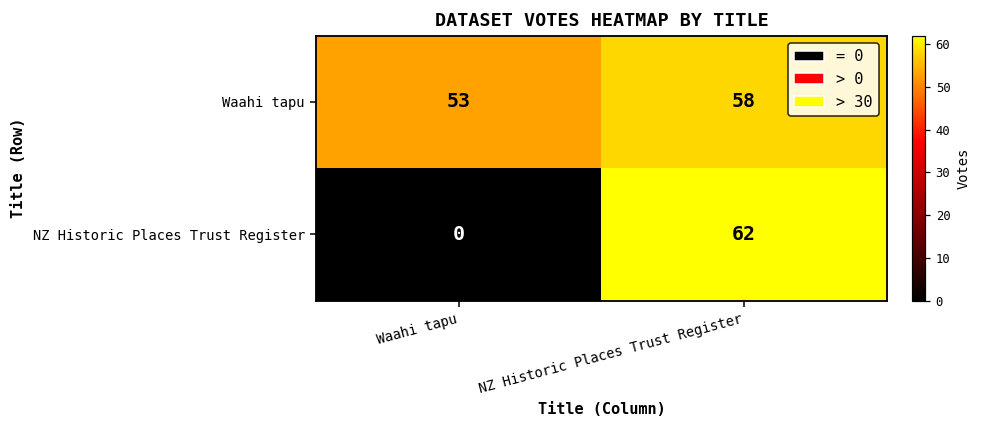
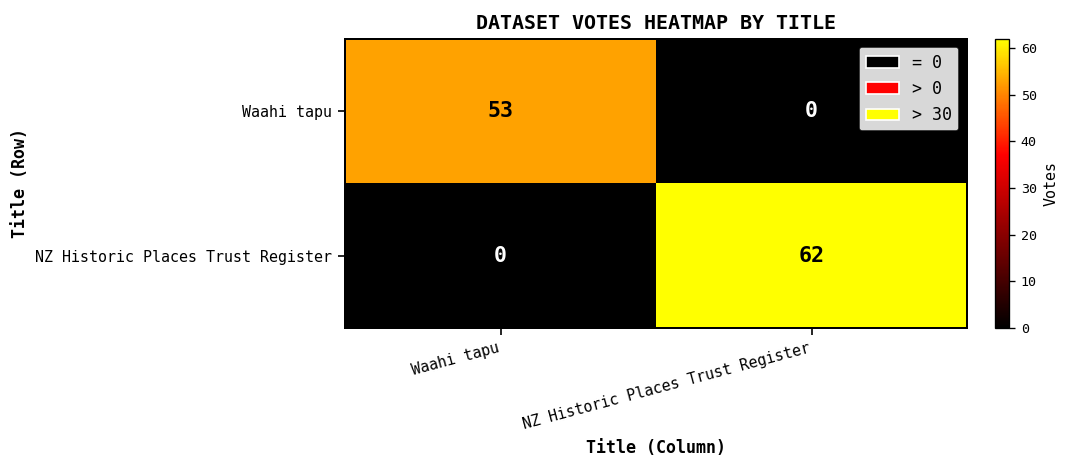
Waahi tapu, NZ Historic Places Trust Register: 58 -> 0
